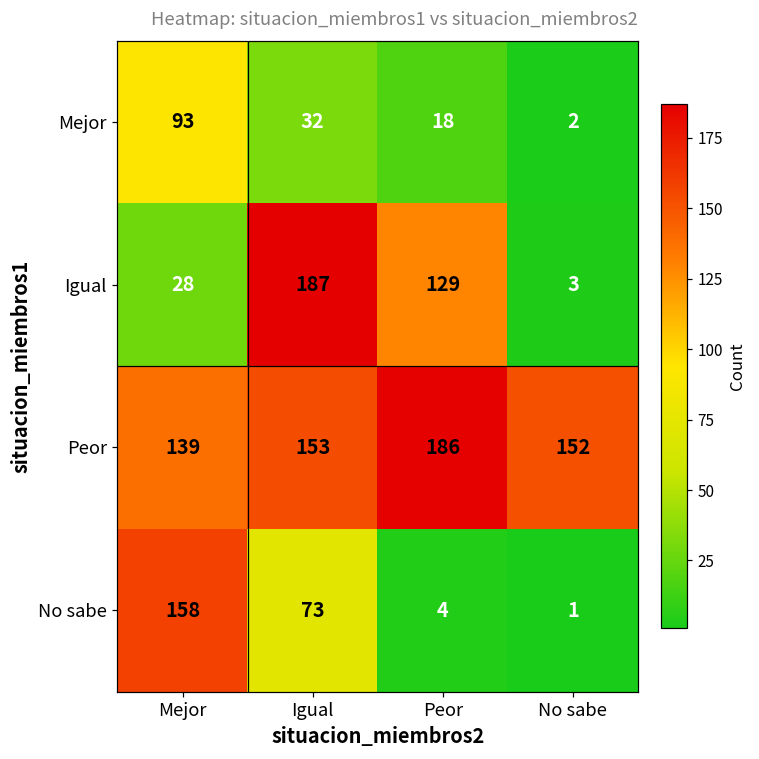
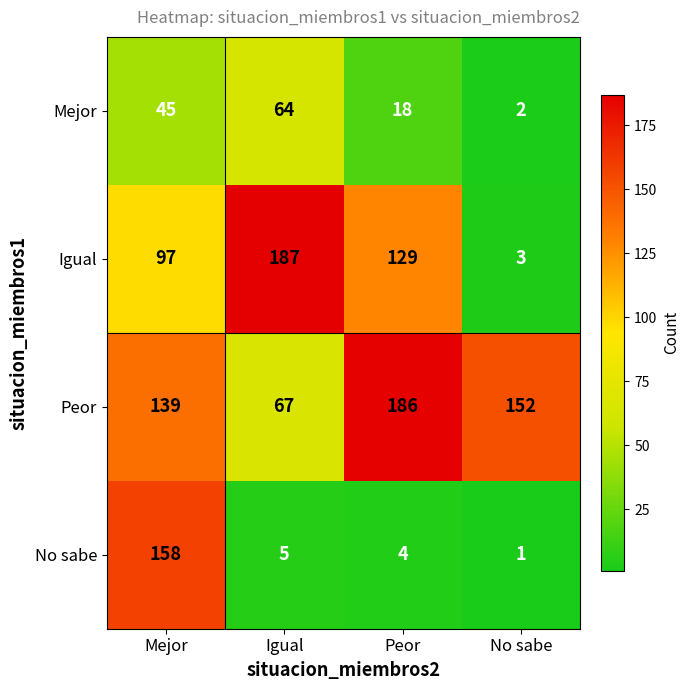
Mejor, Mejor: 93 -> 45
Mejor, Igual: 32 -> 64
Igual, Mejor: 28 -> 97
Peor, Igual: 153 -> 67
No sabe, Igual: 73 -> 5
